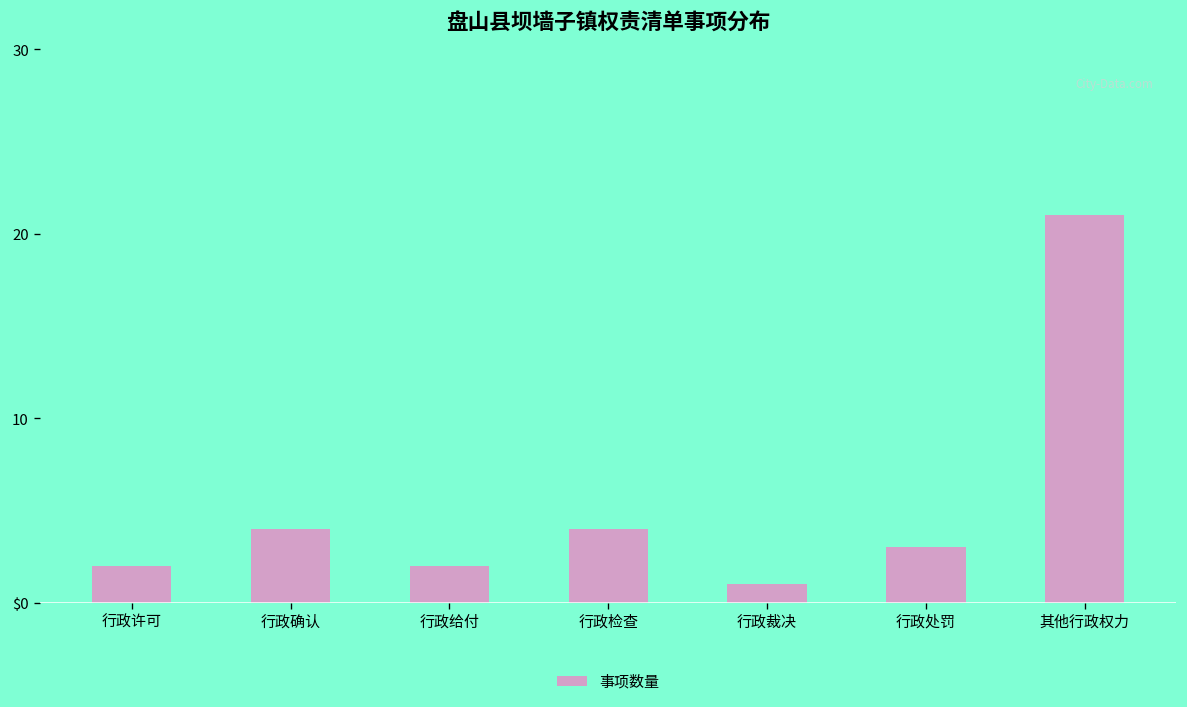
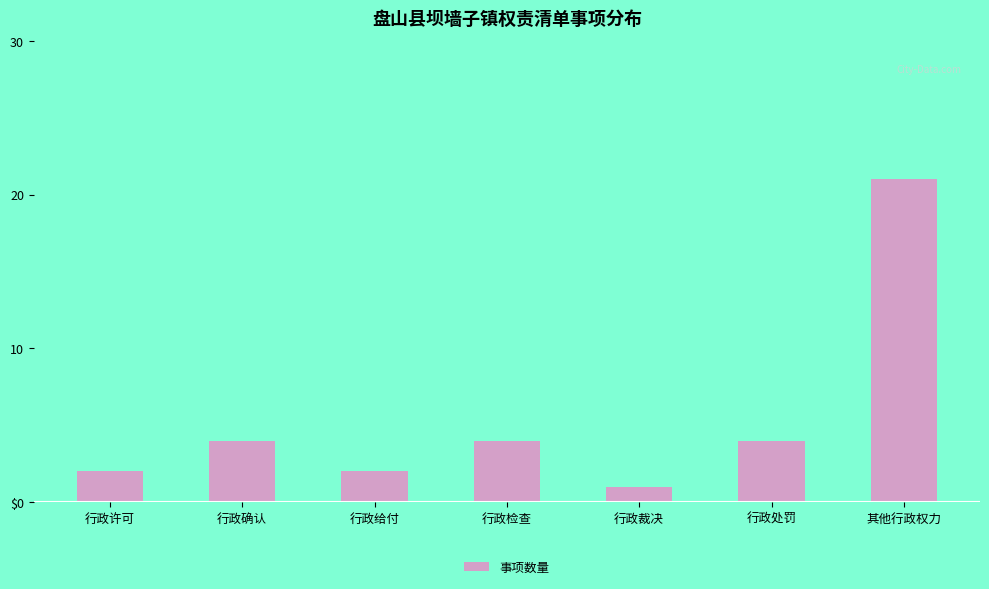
行政处罚: 3 -> 4
